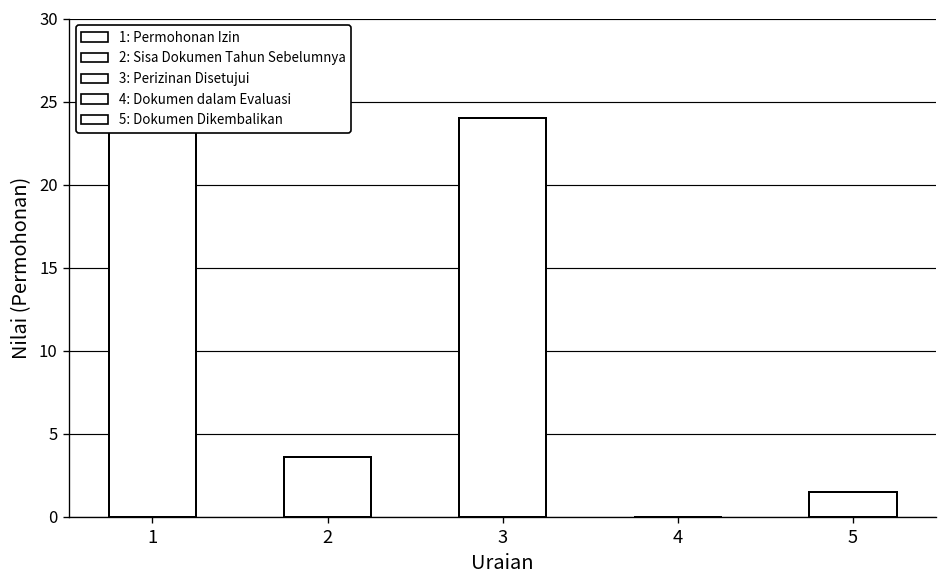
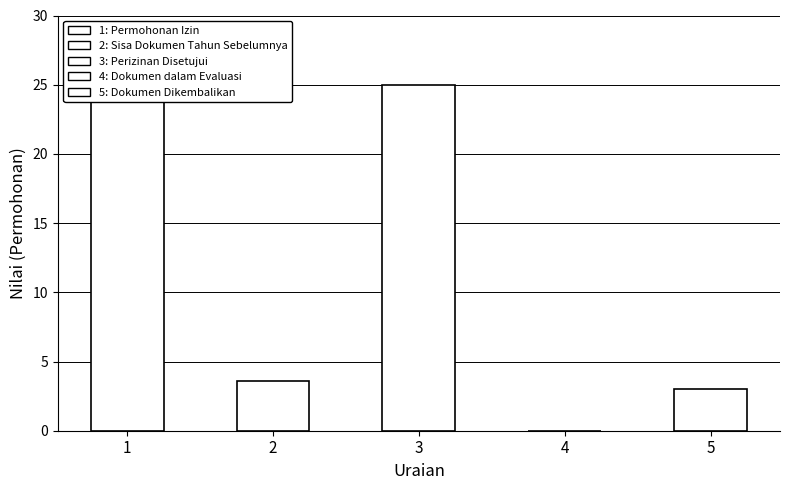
3: 24 -> 25
5: 1.5 -> 3.0
